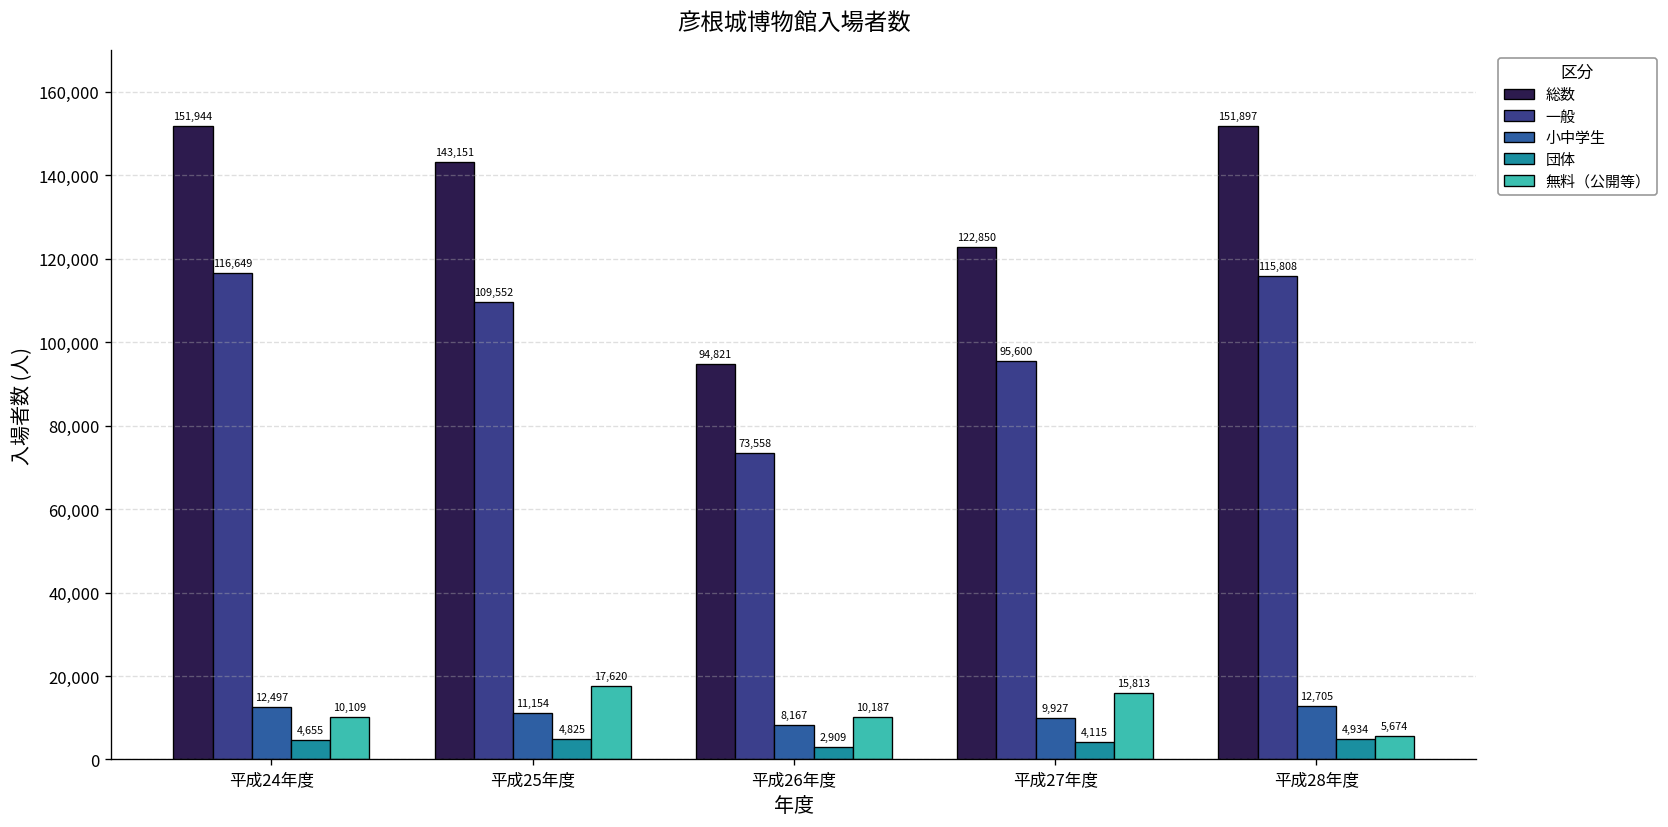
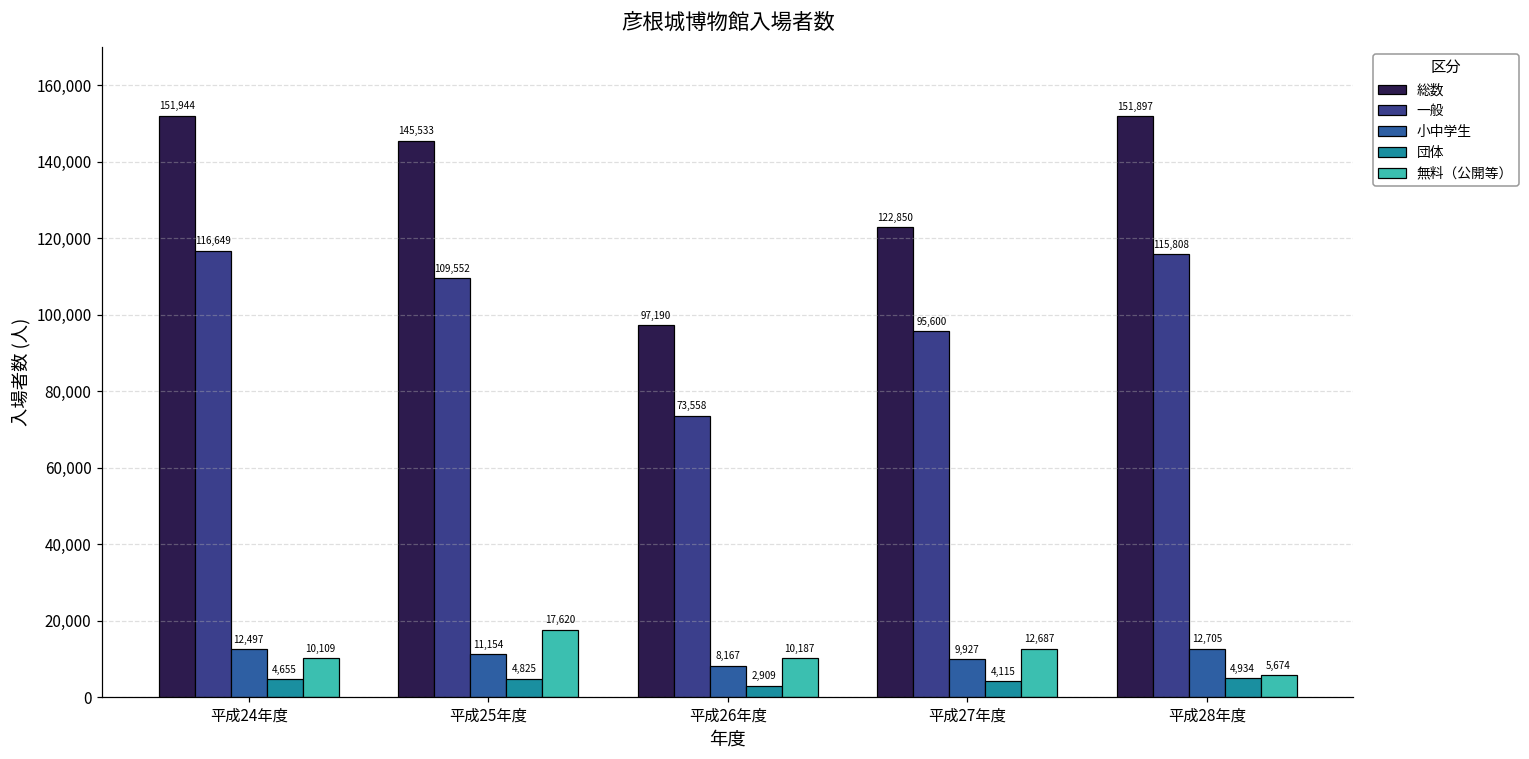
総数, 平成25年度: 143,151 -> 145,533
総数, 平成26年度: 94,821 -> 97,190
無料（公開等）, 平成27年度: 15,813 -> 12,687
